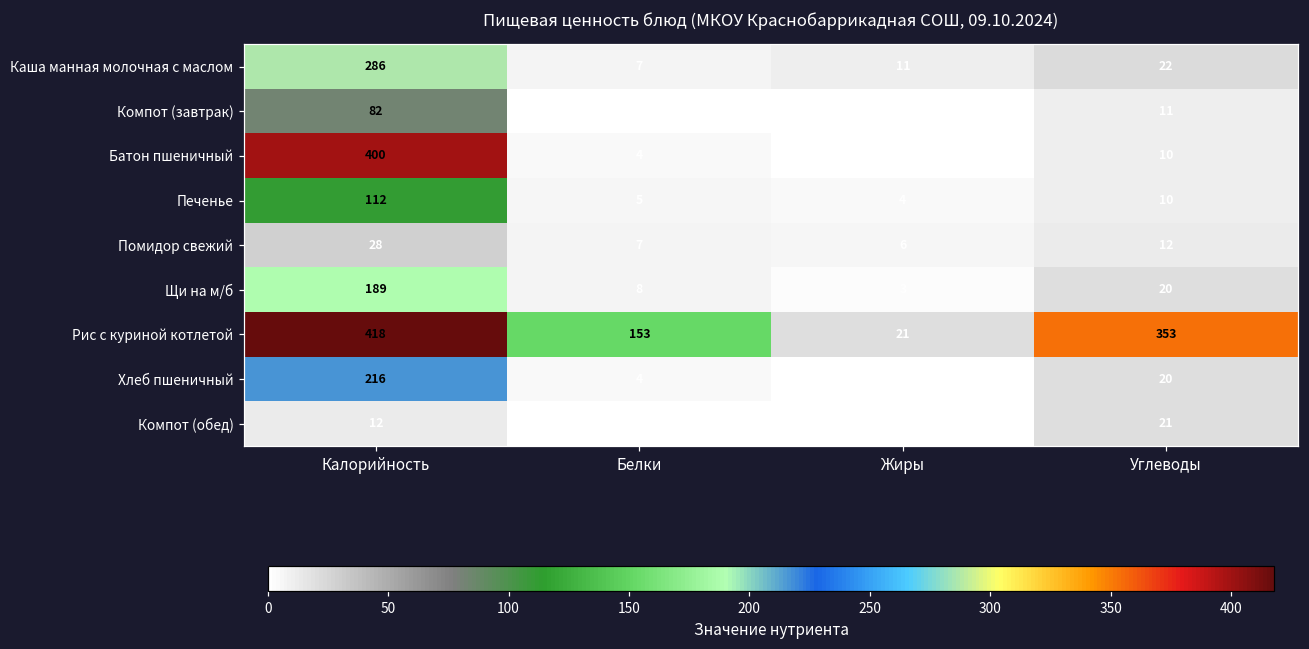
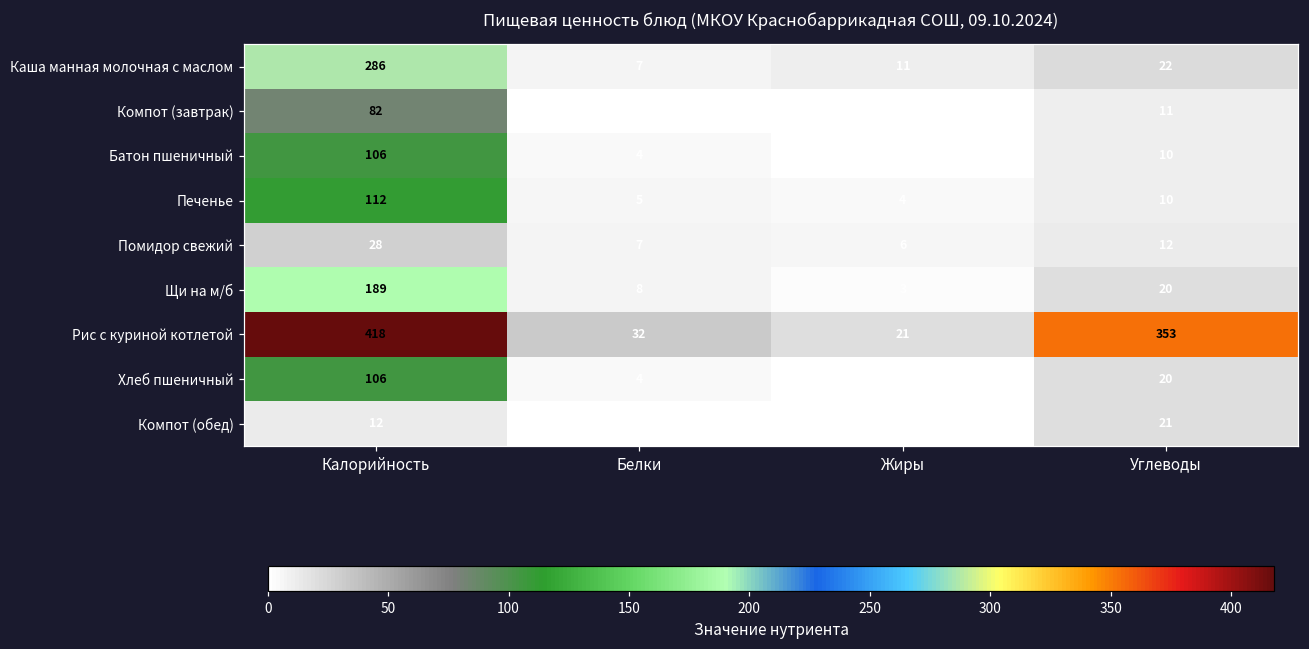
Батон пшеничный, Калорийность: 400 -> 106
Рис с куриной котлетой, Белки: 153 -> 32
Хлеб пшеничный, Калорийность: 216 -> 106
